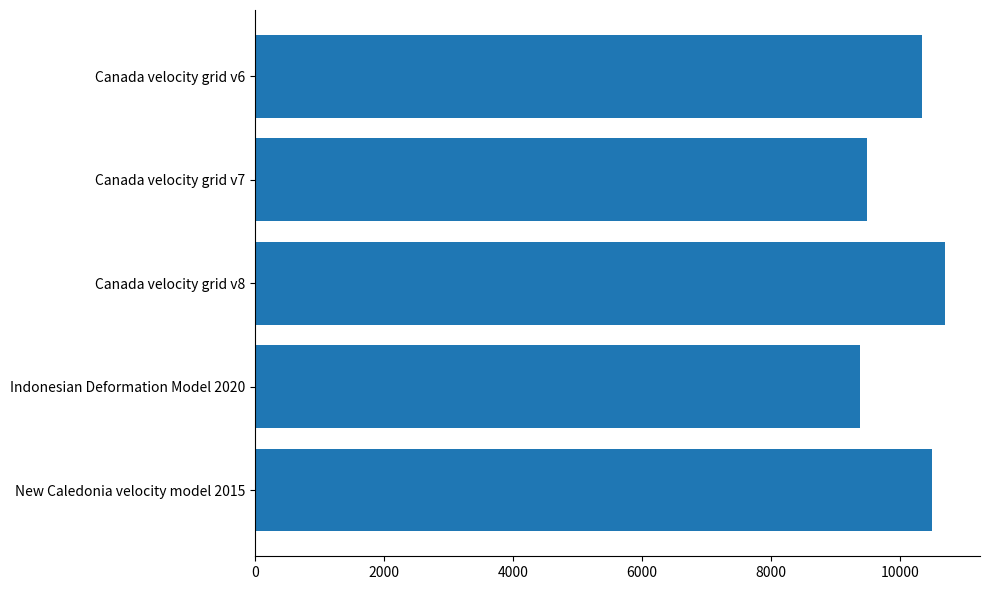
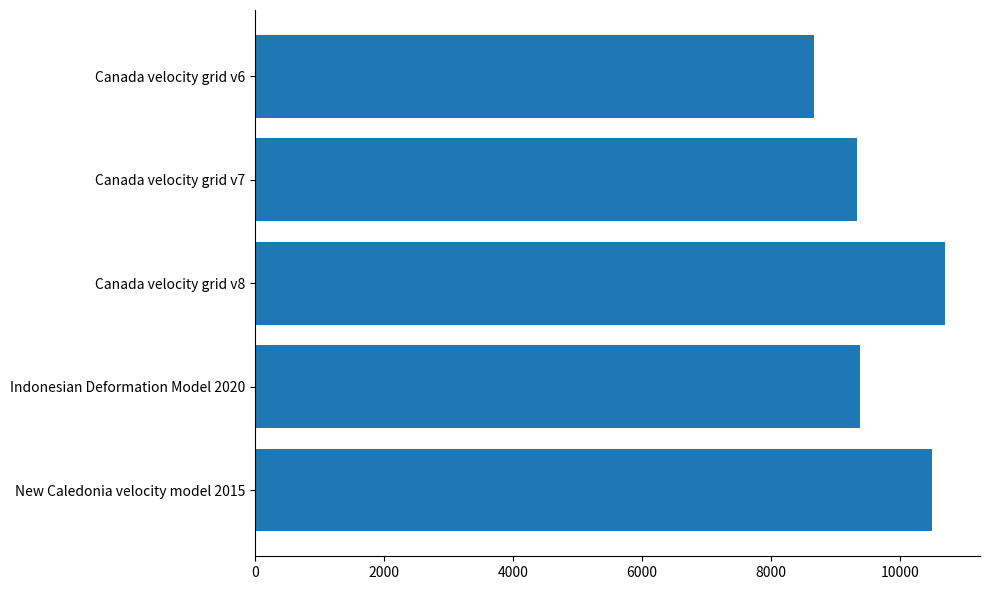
Canada velocity grid v6: 10300 -> 8700
Canada velocity grid v7: 9500 -> 9300
